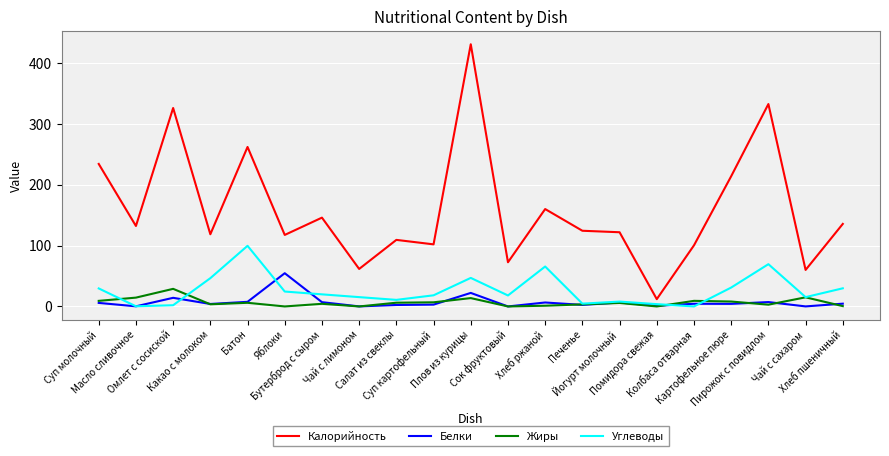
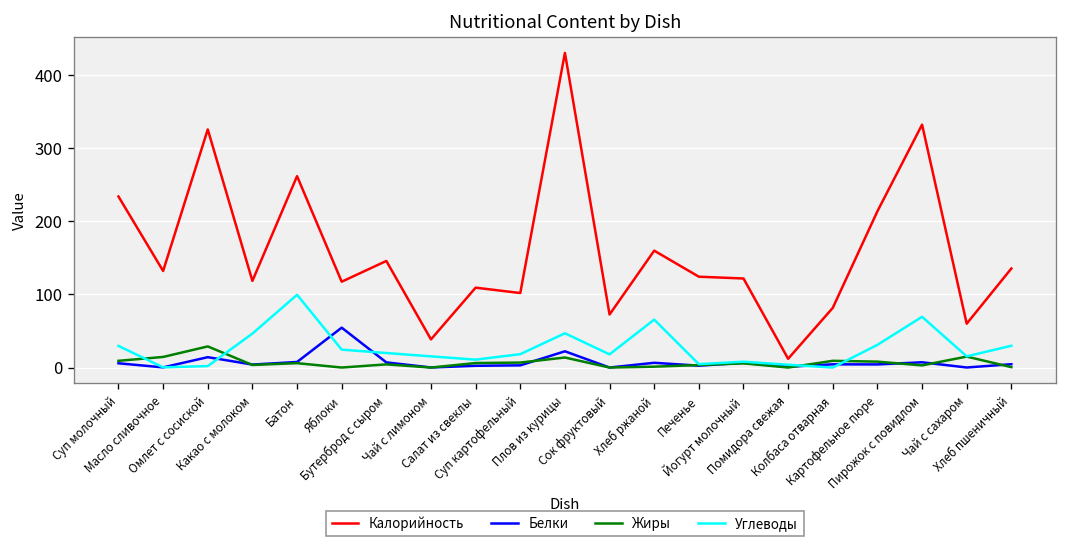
Калорийность, Чай с лимоном: 60 -> 40
Калорийность, Колбаса отварная: 100 -> 80
